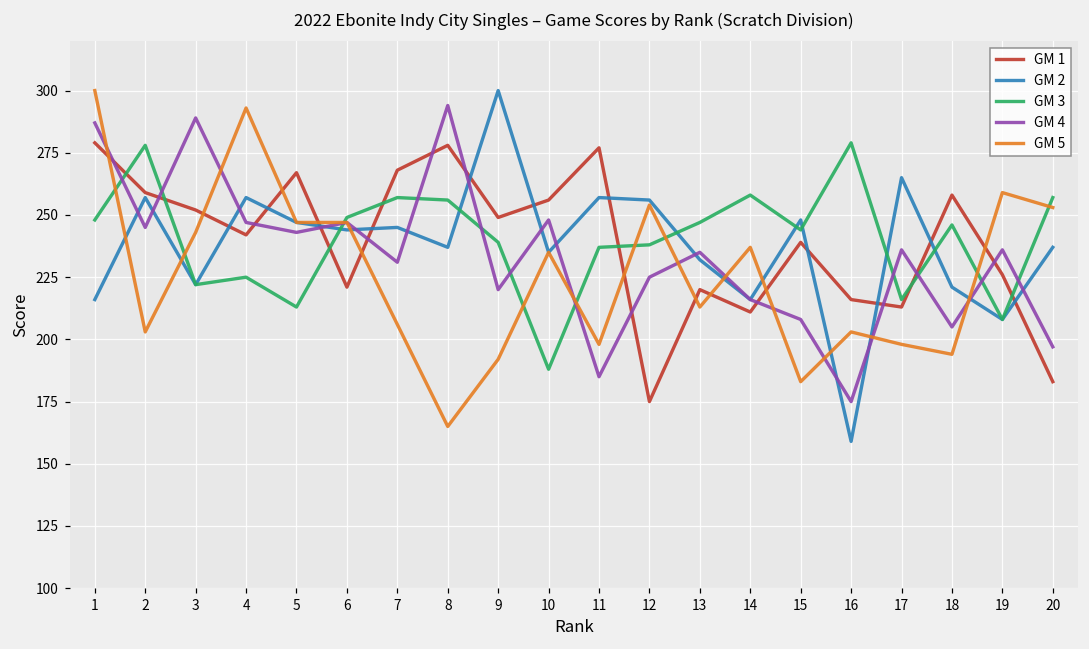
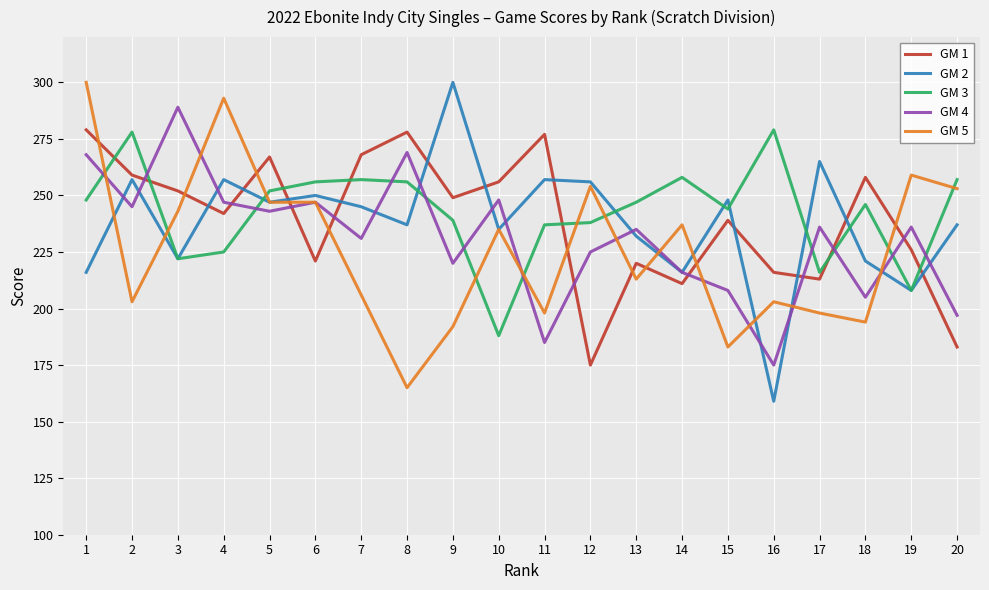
GM 4, 1: 287 -> 268
GM 3, 5: 213 -> 252
GM 2, 6: 244 -> 250
GM 3, 6: 249 -> 256
GM 4, 8: 294 -> 269
